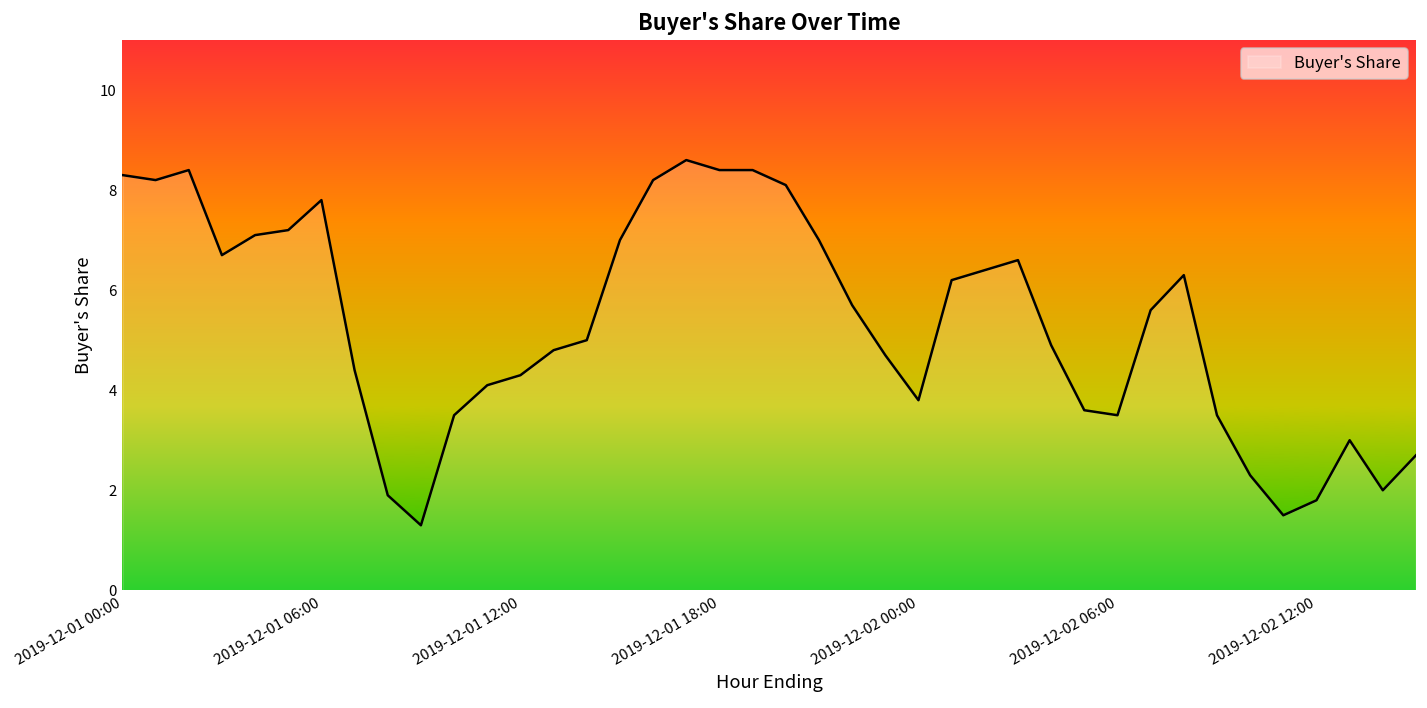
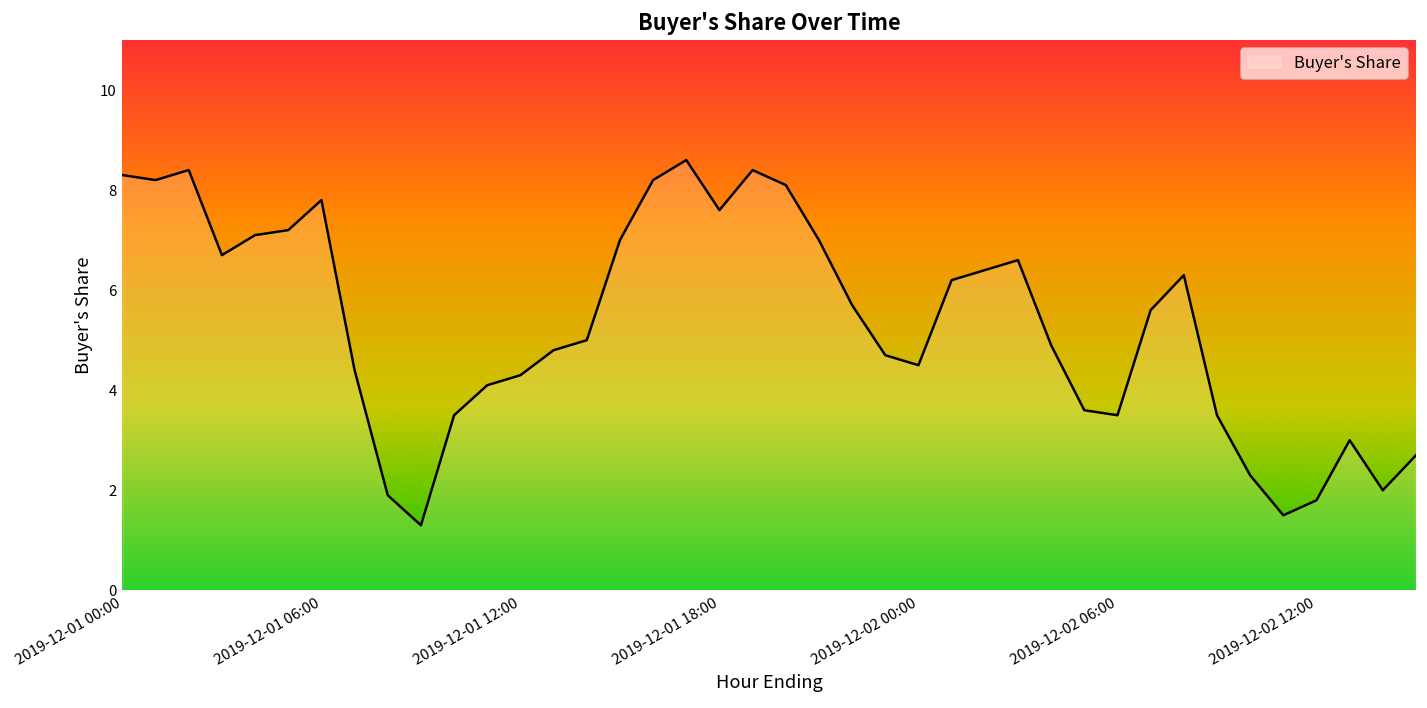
2019-12-01 18:00: 8.4 -> 7.6
2019-12-02 00:00: 3.8 -> 4.5
